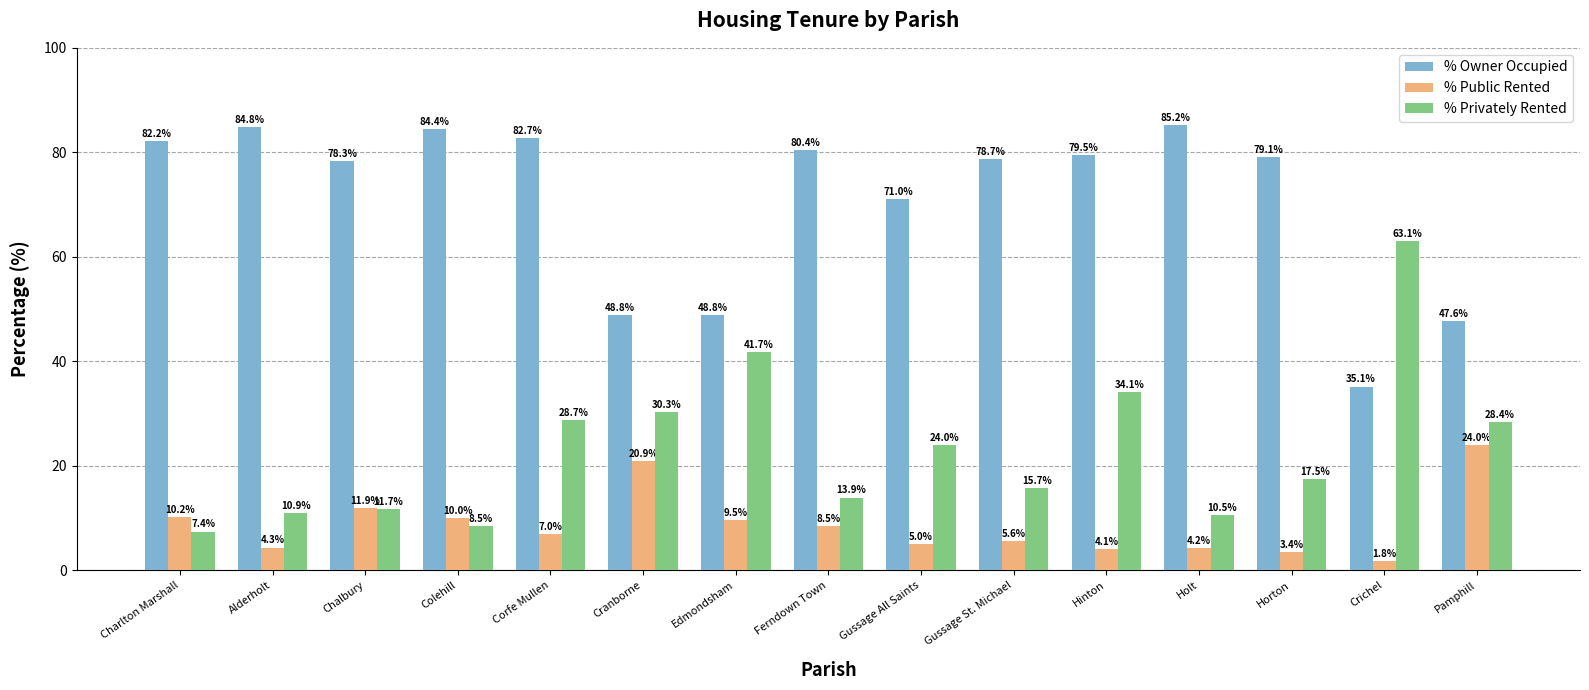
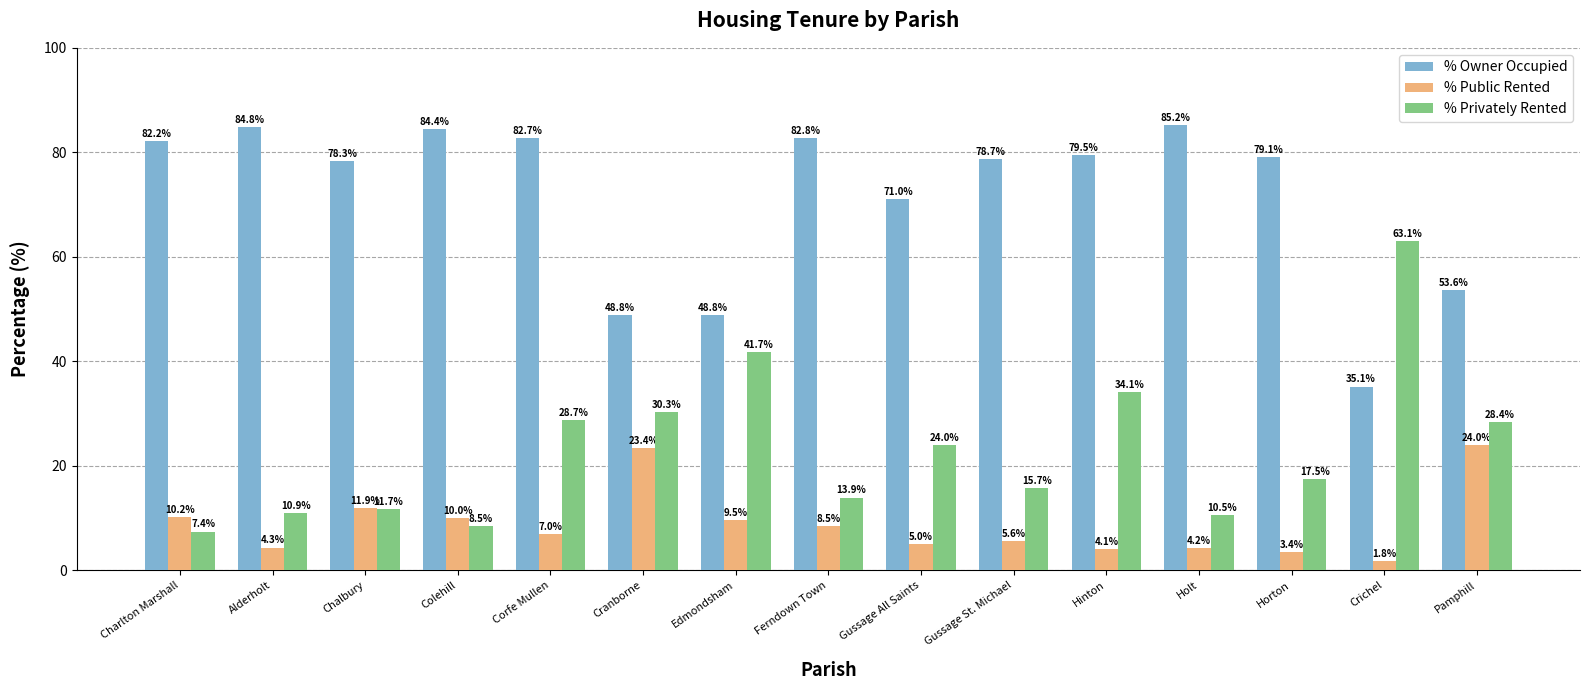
% Public Rented, Cranborne: 20.9% -> 23.4%
% Owner Occupied, Ferndown Town: 80.4% -> 82.8%
% Owner Occupied, Pamphill: 47.6% -> 53.6%
